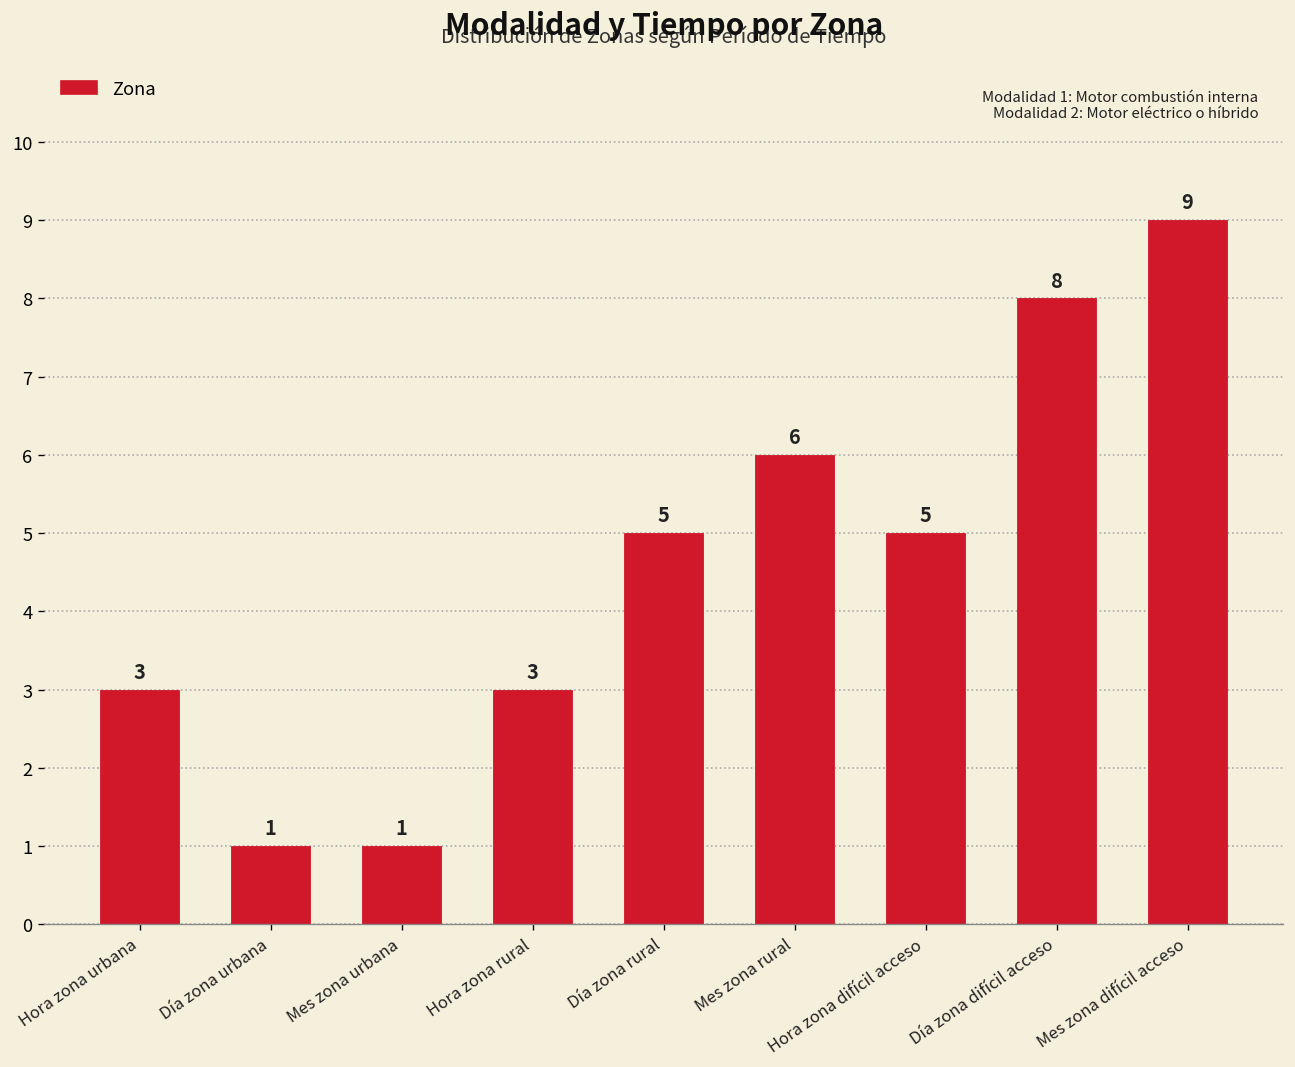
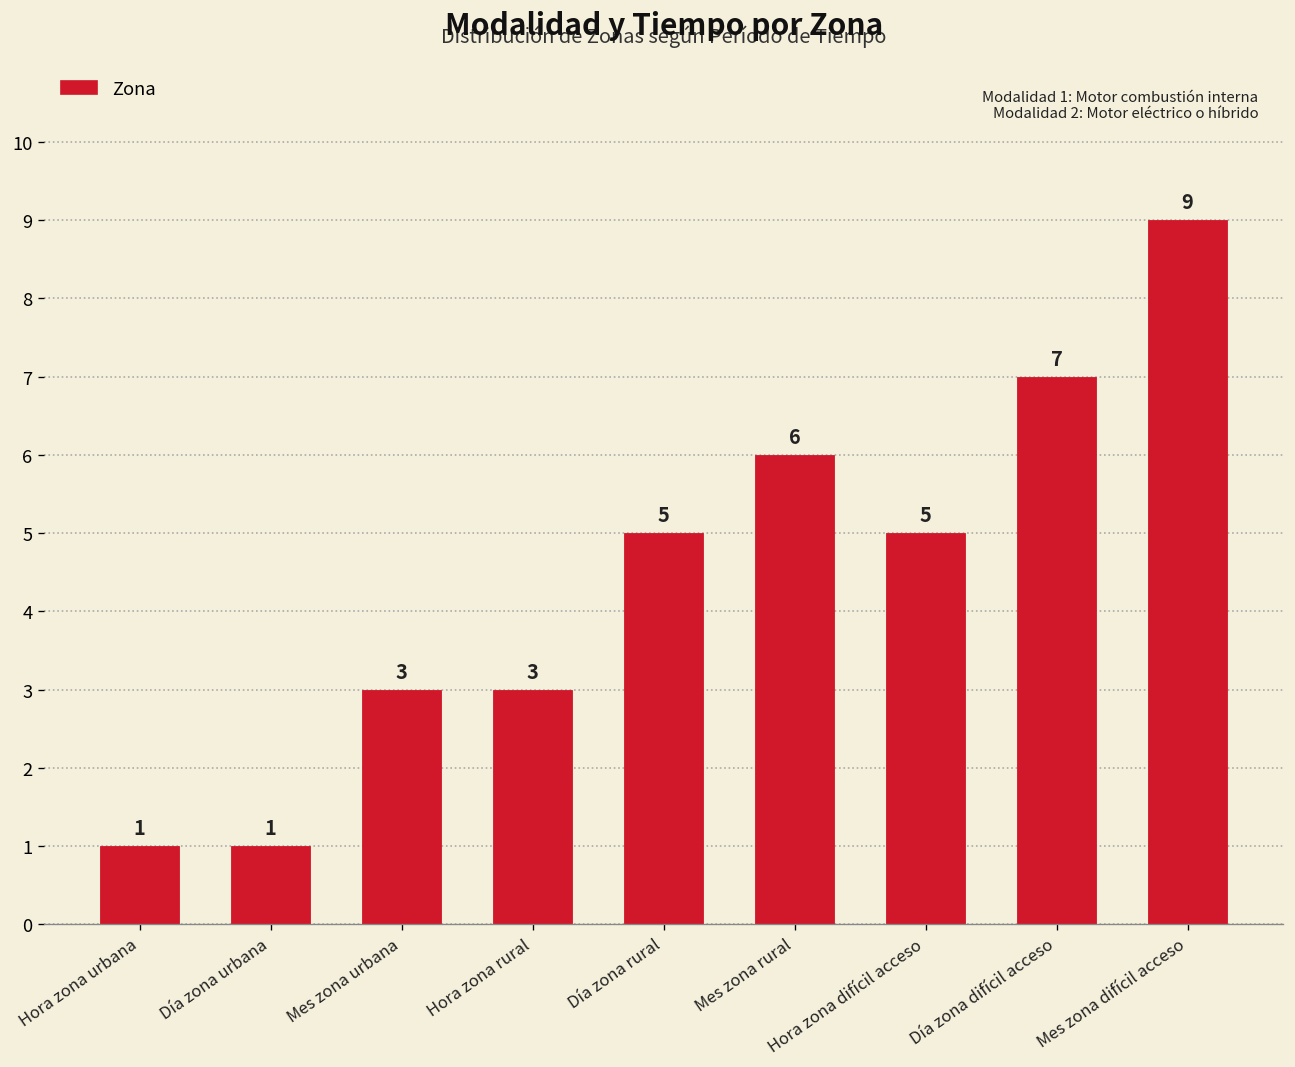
Hora zona urbana: 3 -> 1
Mes zona urbana: 1 -> 3
Día zona difícil acceso: 8 -> 7
